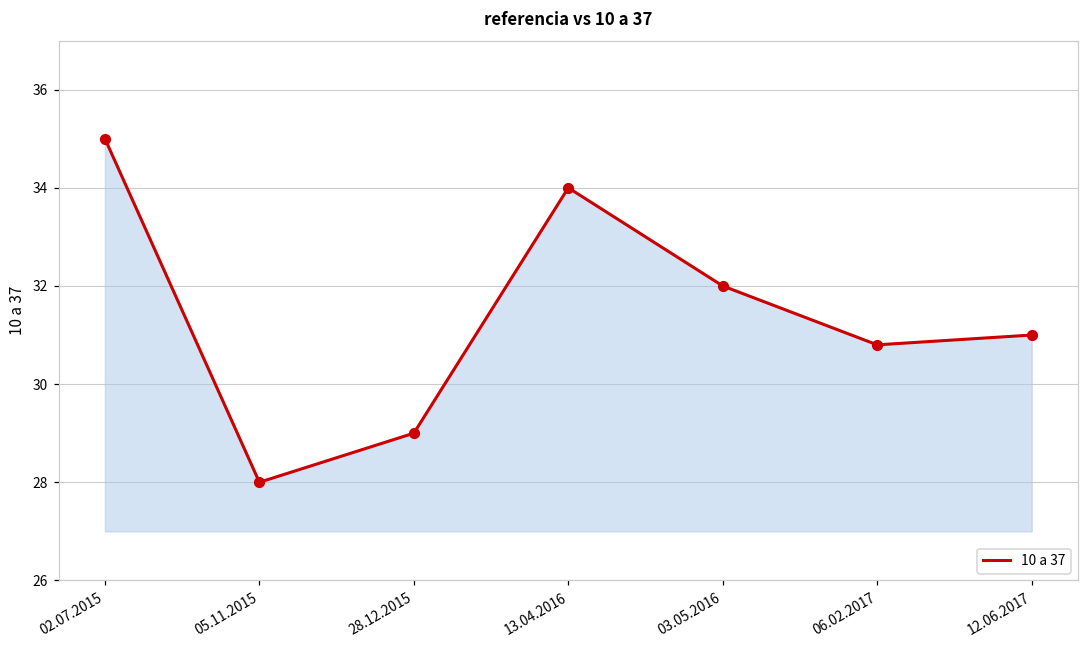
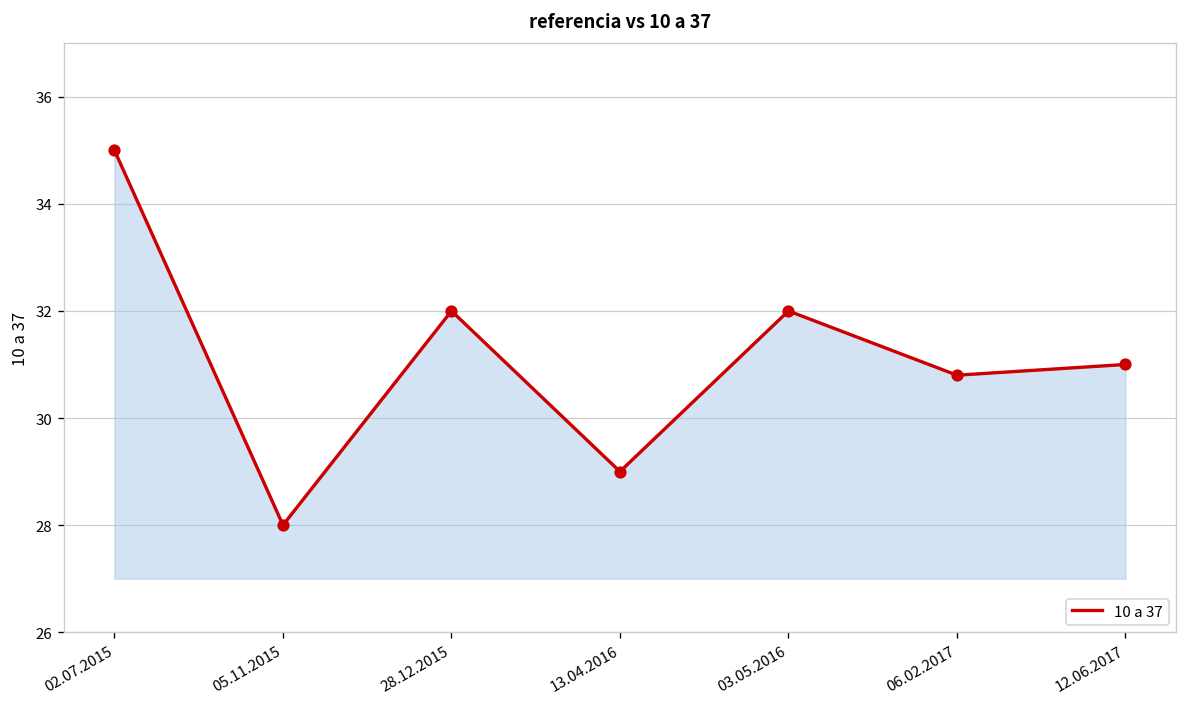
28.12.2015: 29 -> 32
13.04.2016: 34 -> 29
